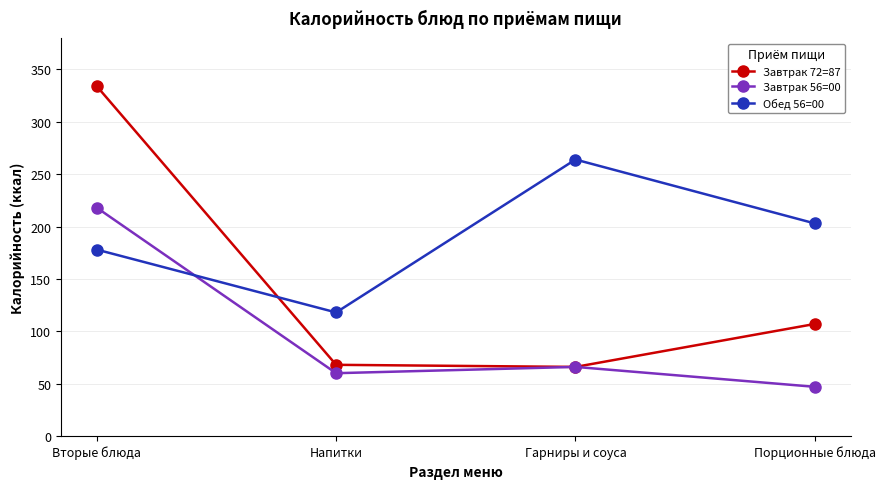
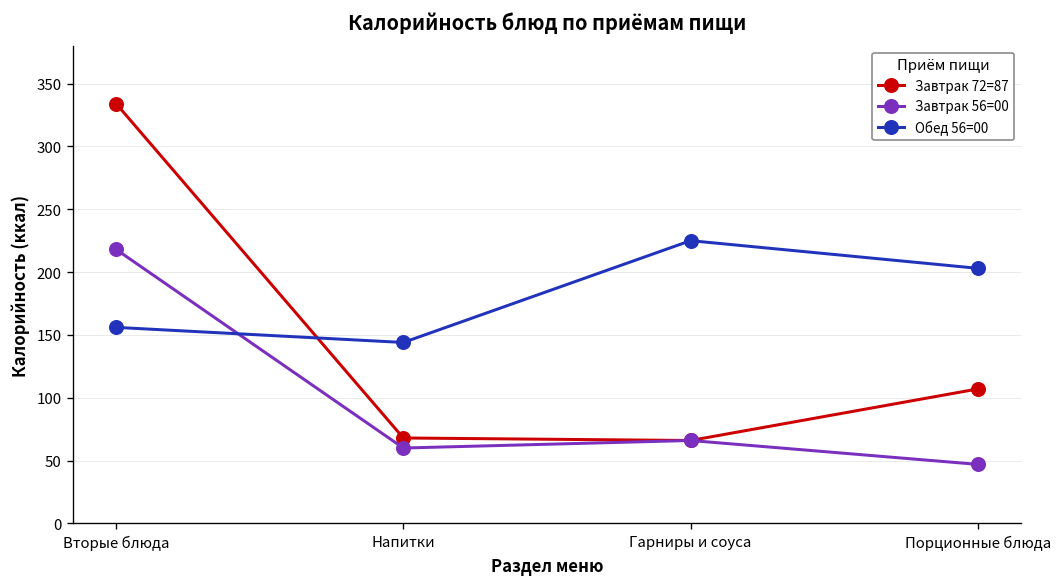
Обед 56=00, Вторые блюда: 178 -> 156
Обед 56=00, Напитки: 118 -> 144
Обед 56=00, Гарниры и соуса: 264 -> 225
